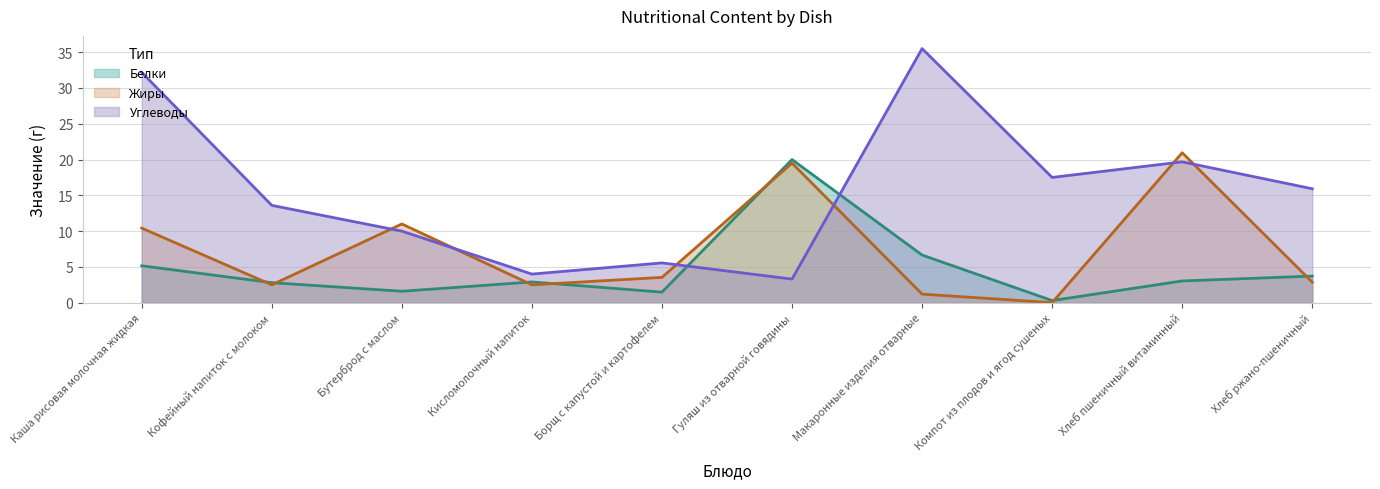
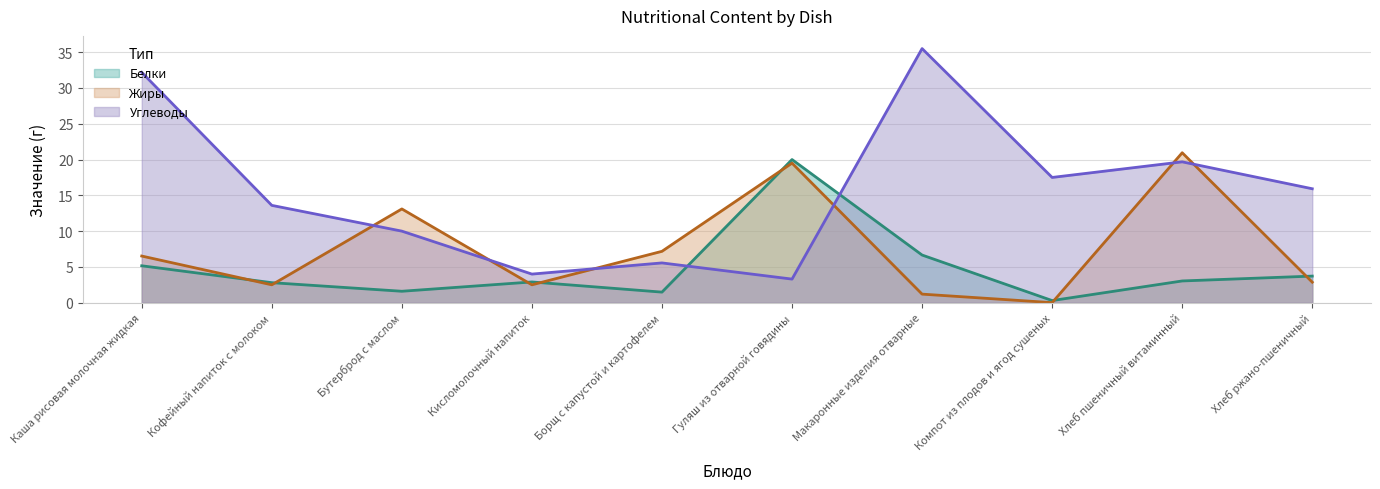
Жиры, Каша рисовая молочная жидкая: 10 -> 7
Жиры, Бутерброд с маслом: 11 -> 13
Жиры, Борщ с капустой и картофелем: 4 -> 7
